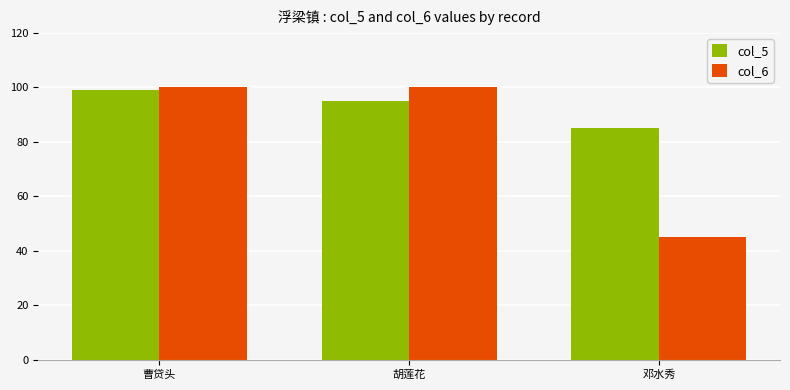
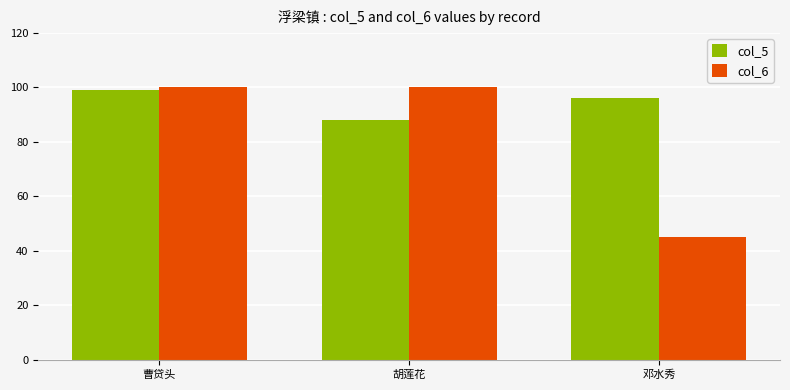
col_5, 胡莲花: 95 -> 88
col_5, 邓水秀: 85 -> 96
